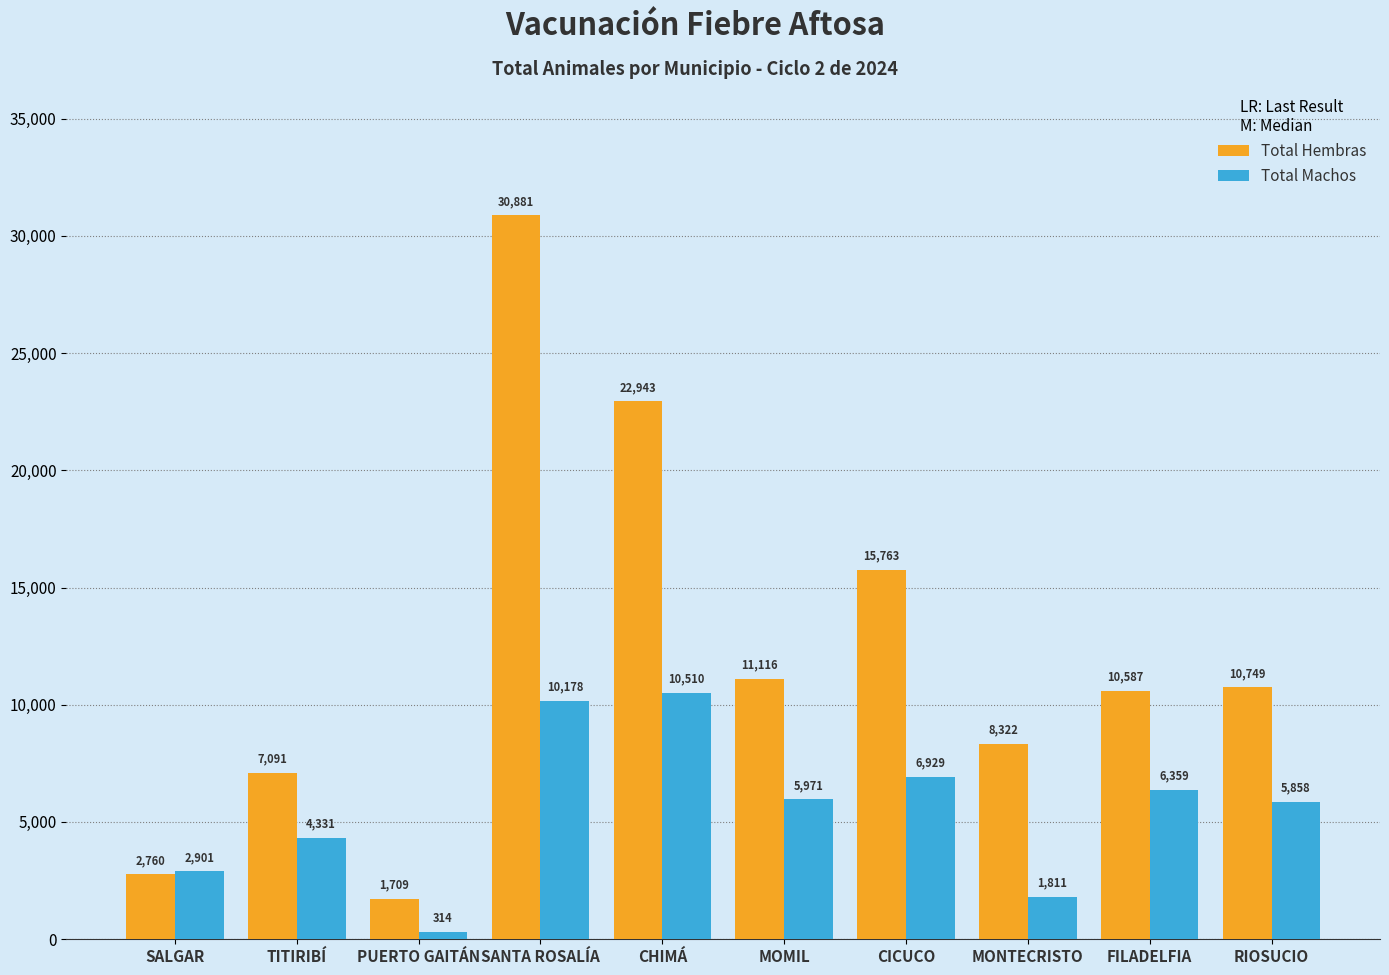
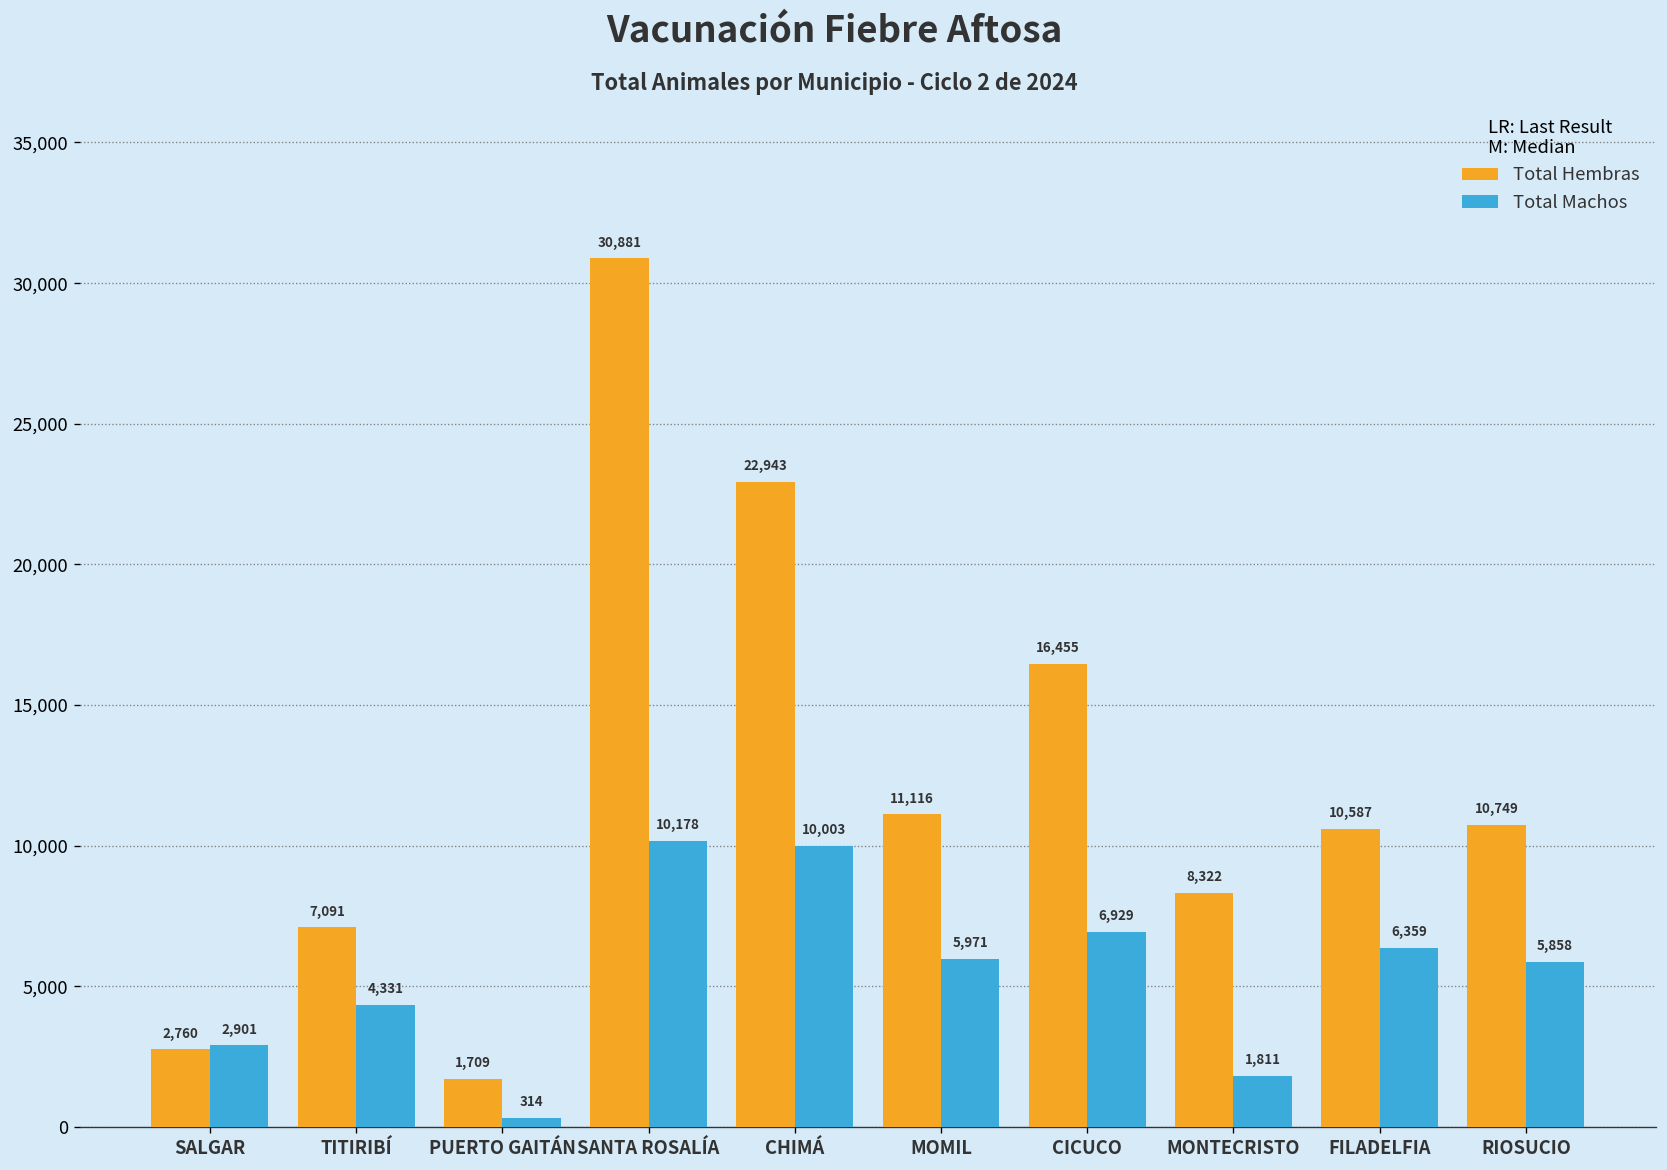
Total Machos, CHIMÁ: 10,510 -> 10,003
Total Hembras, CICUCO: 15,763 -> 16,455
